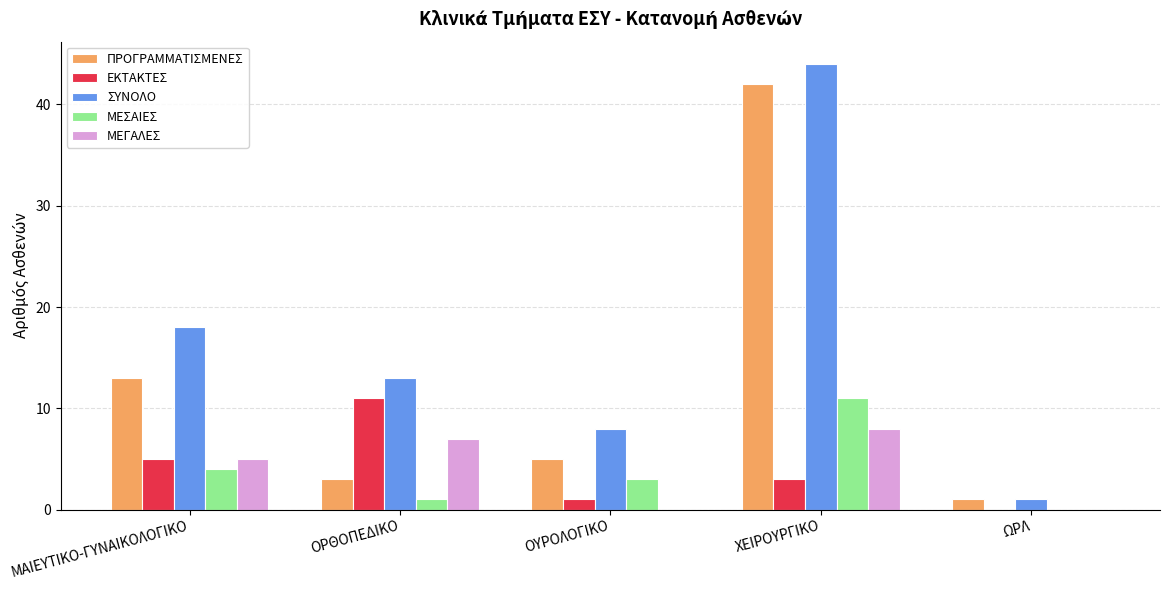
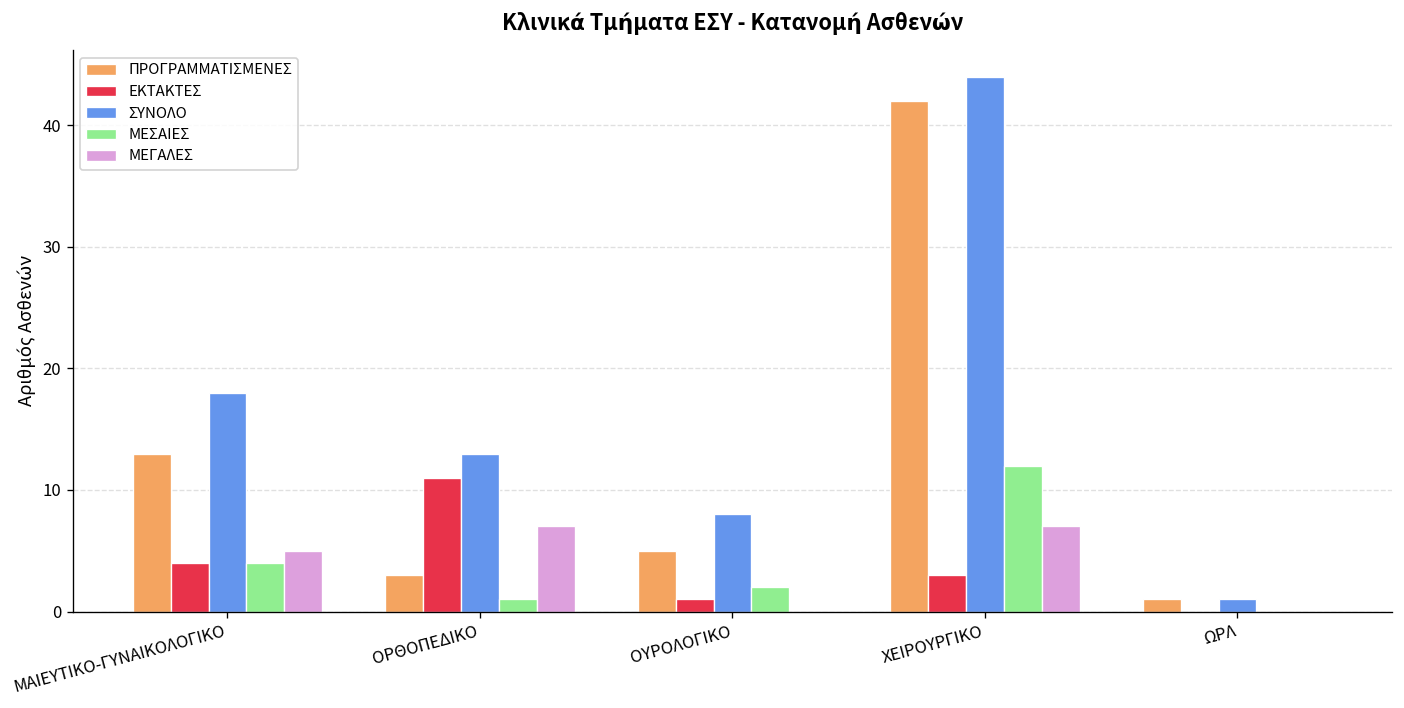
ΕΚΤΑΚΤΕΣ, ΜΑΙΕΥΤΙΚΟ-ΓΥΝΑΙΚΟΛΟΓΙΚΟ: 5 -> 4
ΜΕΣΑΙΕΣ, ΟΥΡΟΛΟΓΙΚΟ: 3 -> 2
ΜΕΣΑΙΕΣ, ΧΕΙΡΟΥΡΓΙΚΟ: 11 -> 12
ΜΕΓΑΛΕΣ, ΧΕΙΡΟΥΡΓΙΚΟ: 8 -> 7
